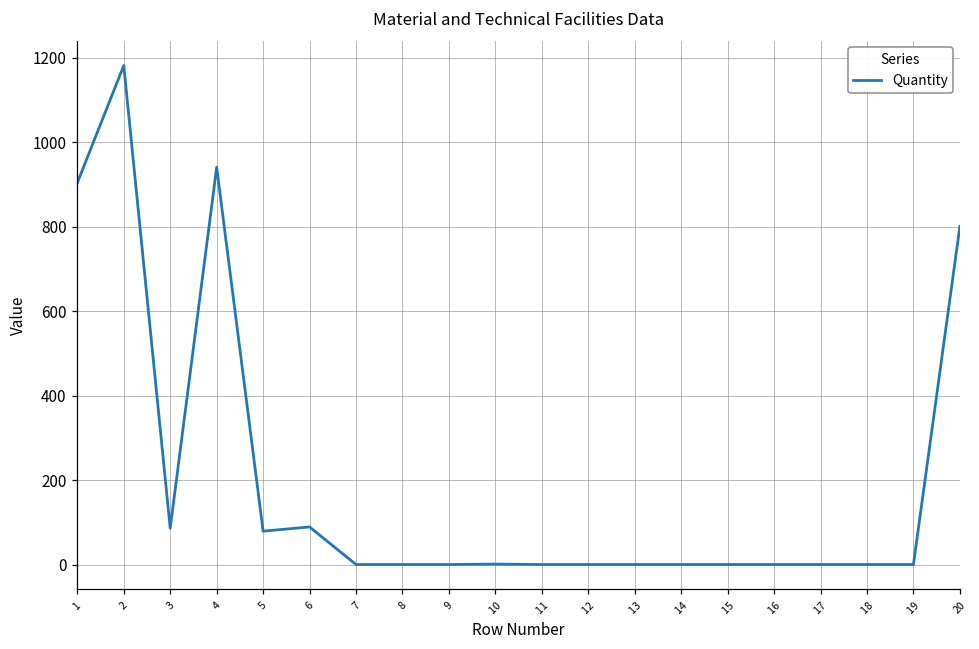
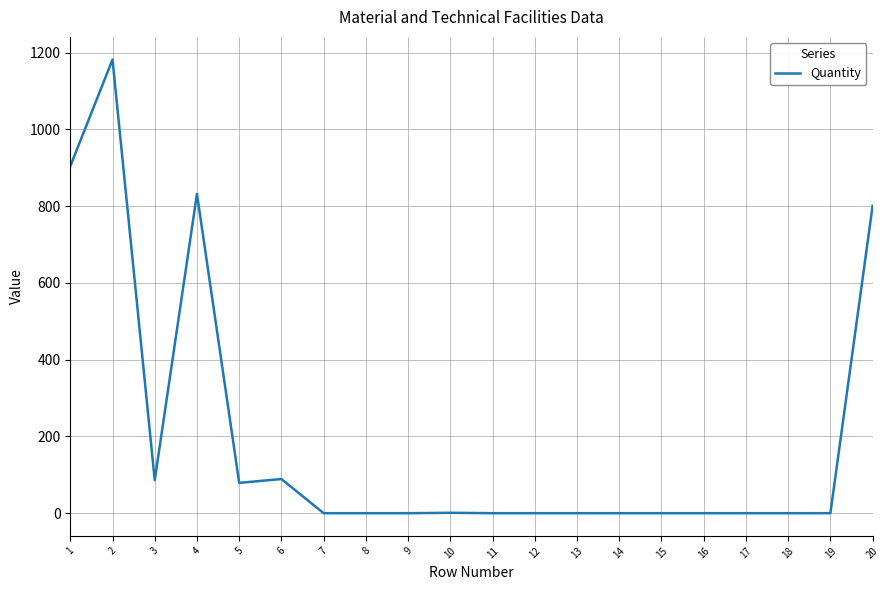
4: 940 -> 830
